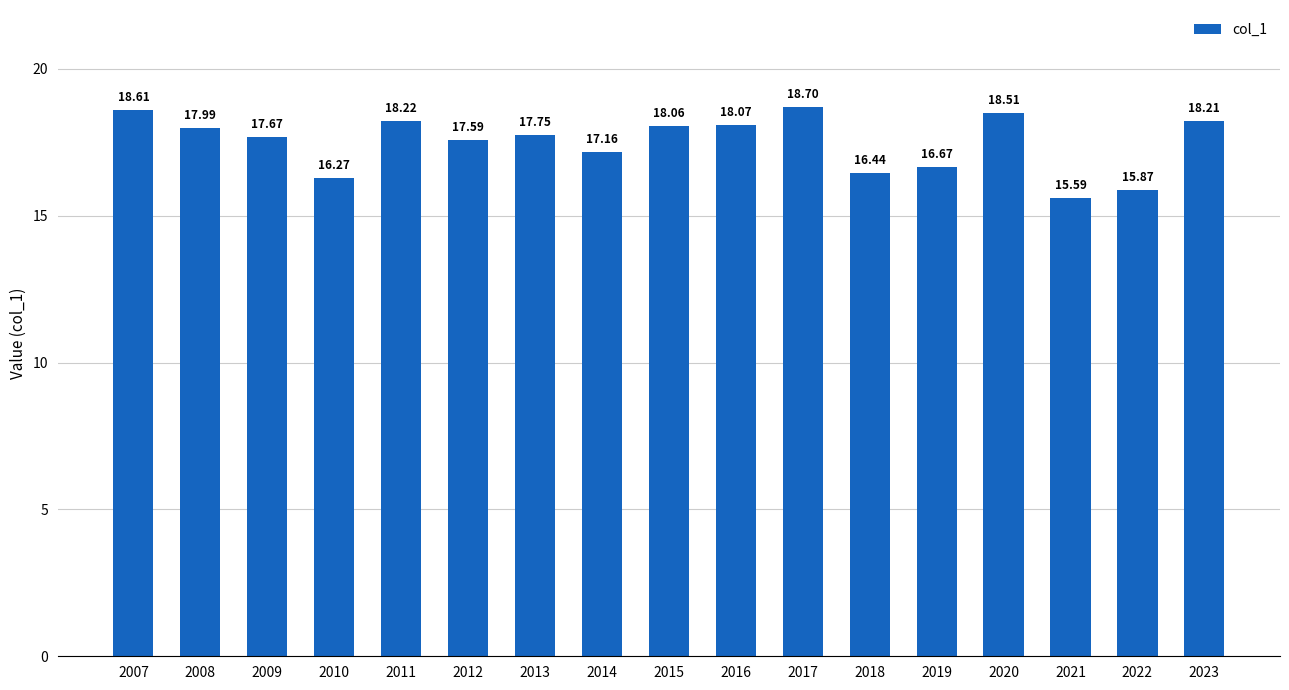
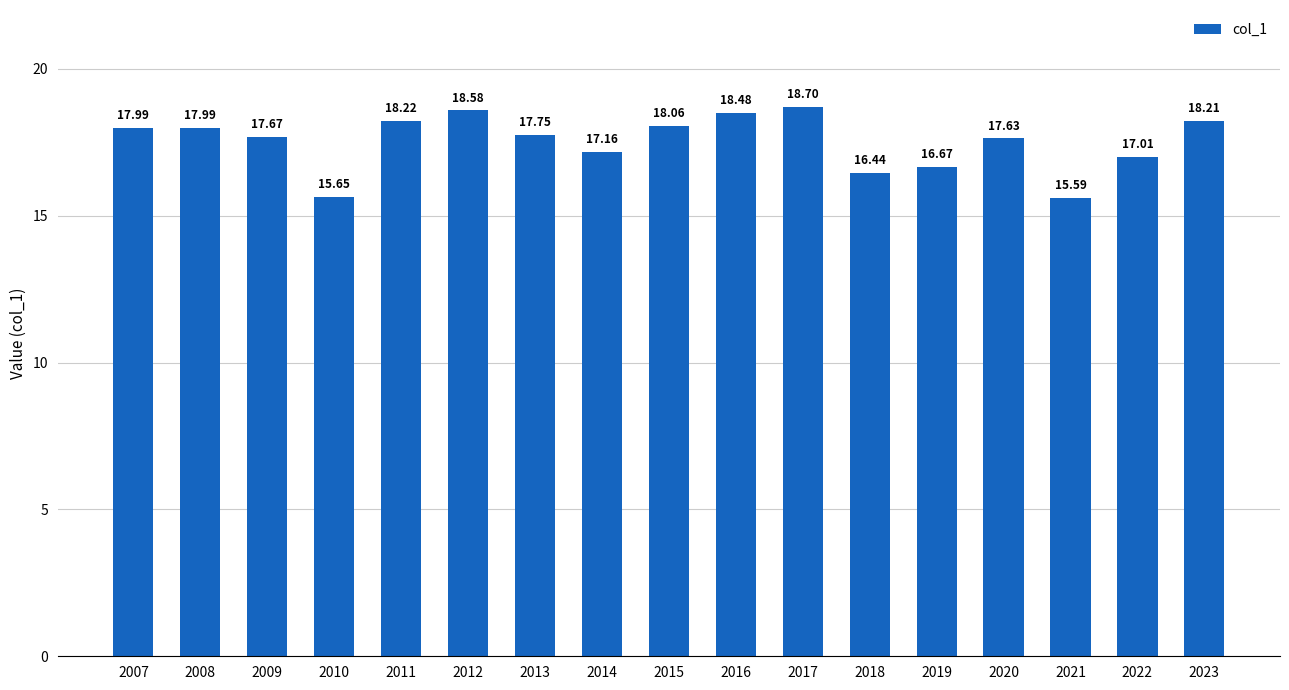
2007: 18.61 -> 17.99
2010: 16.27 -> 15.65
2012: 17.59 -> 18.58
2016: 18.07 -> 18.48
2020: 18.51 -> 17.63
2022: 15.87 -> 17.01
